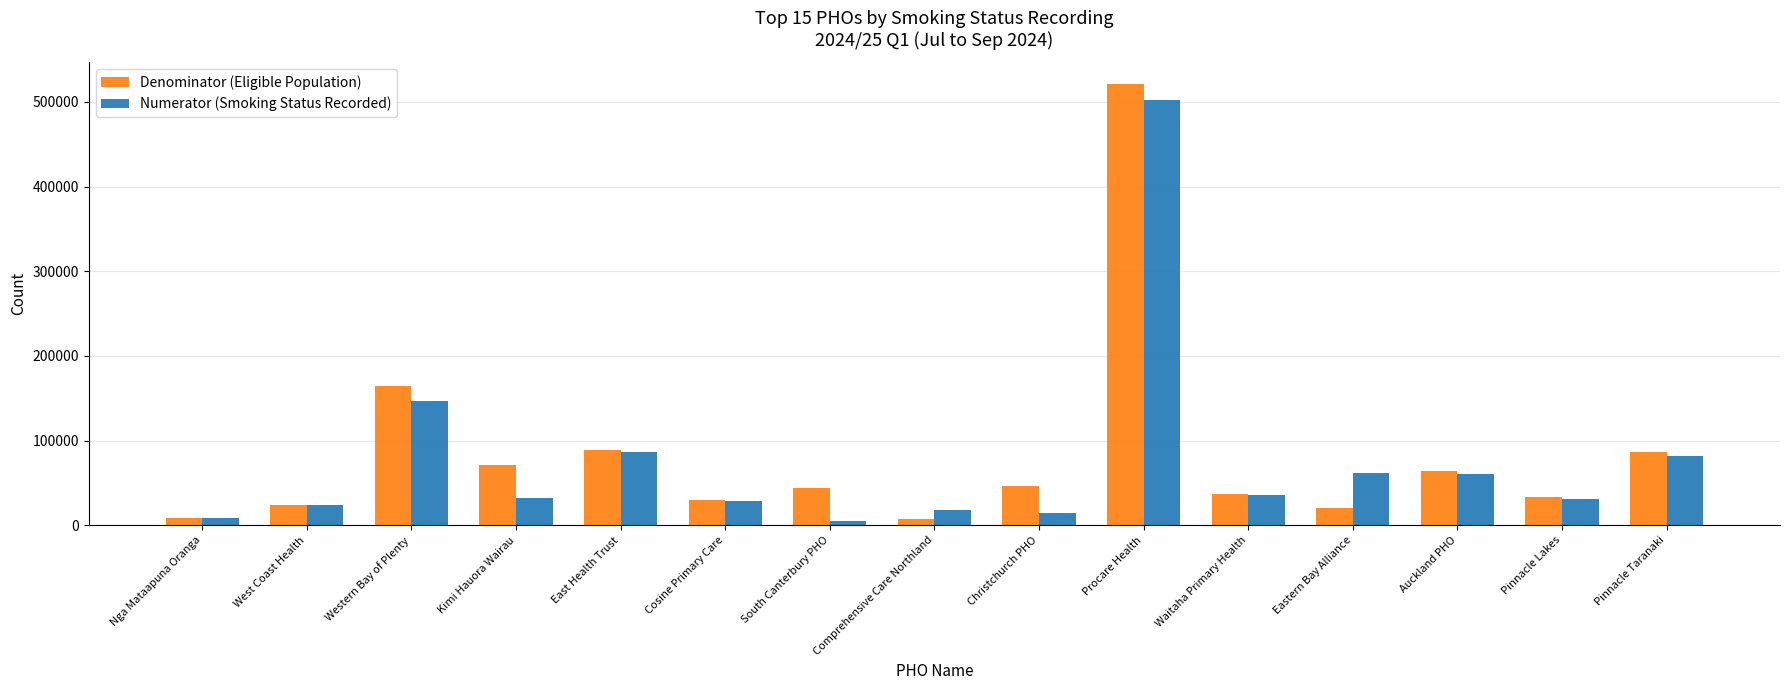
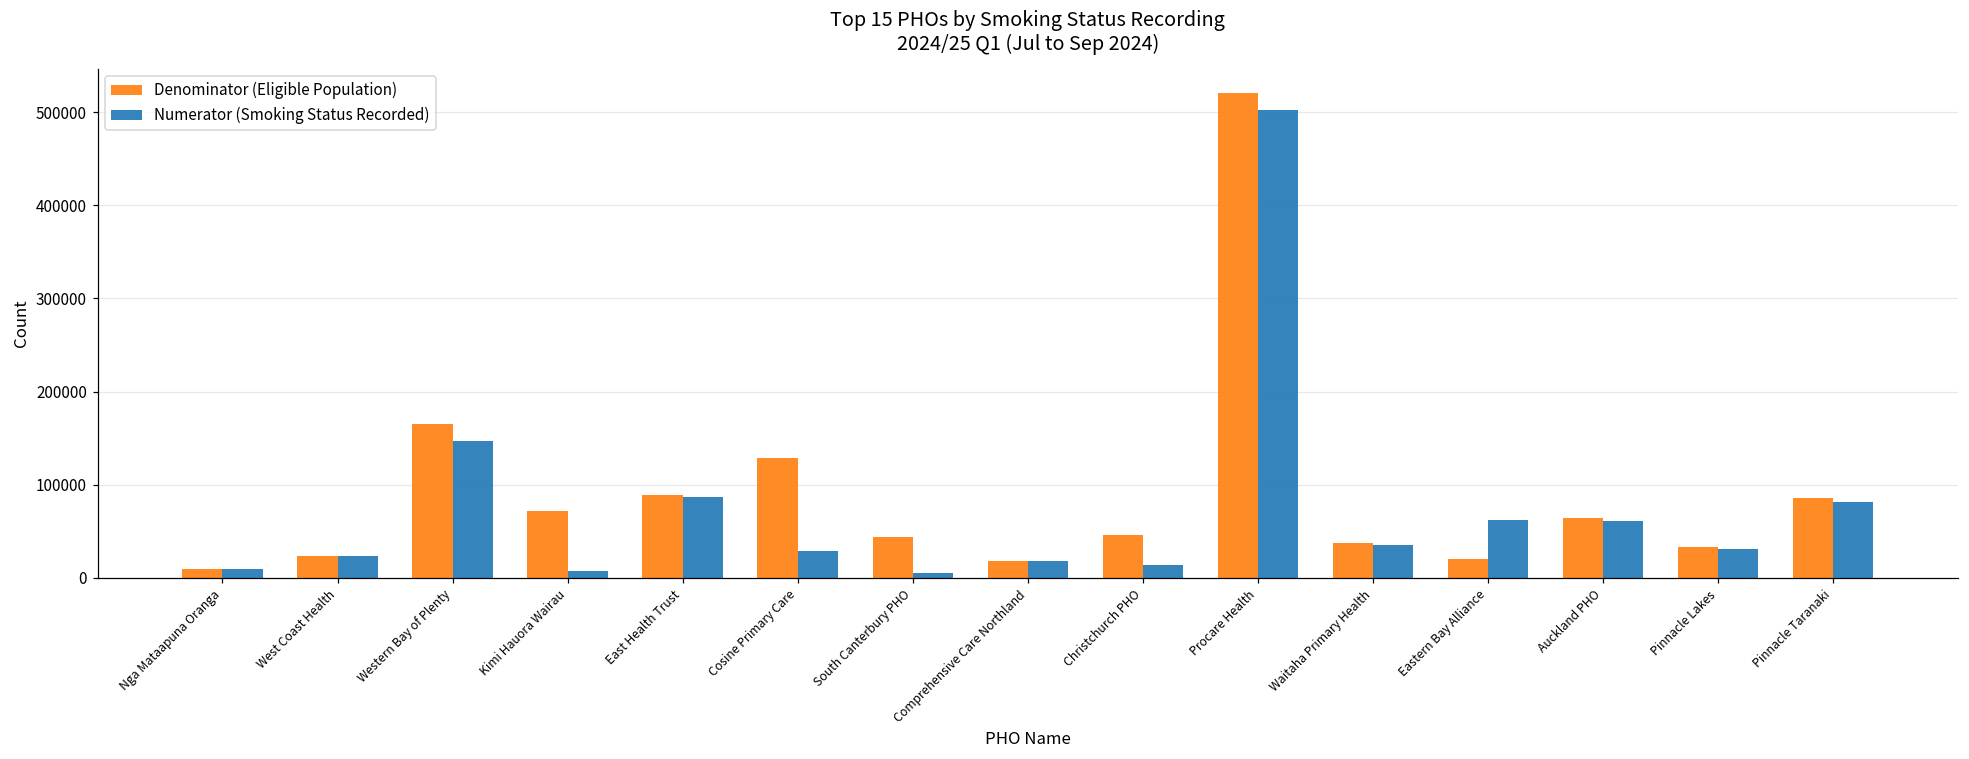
Numerator (Smoking Status Recorded), Kimi Hauora Wairau: 30000 -> 10000
Denominator (Eligible Population), Cosine Primary Care: 30000 -> 130000
Denominator (Eligible Population), Comprehensive Care Northland: 10000 -> 20000
